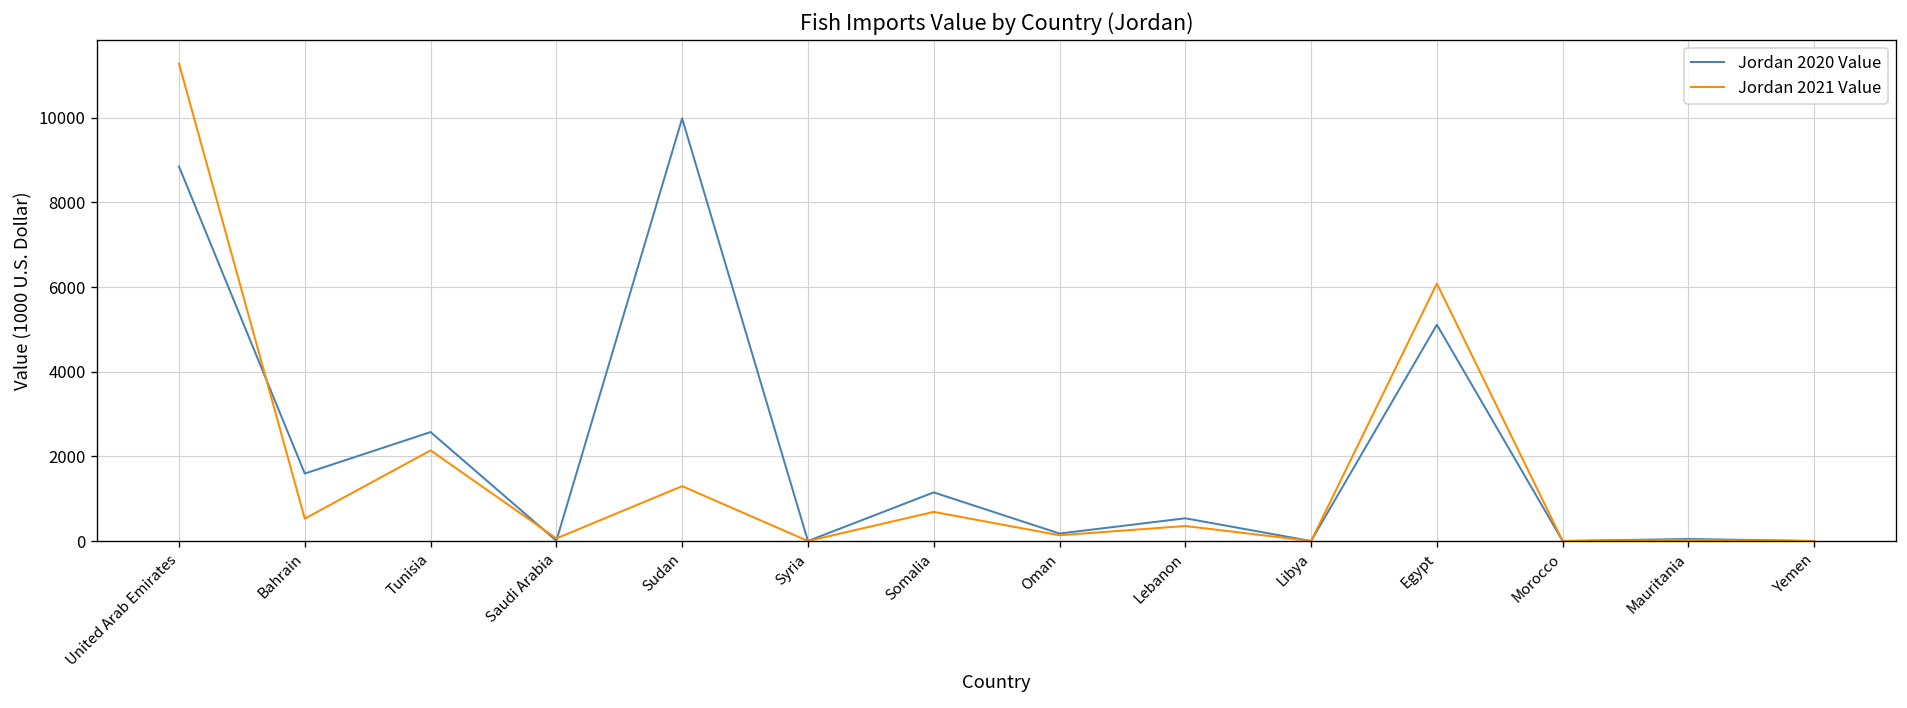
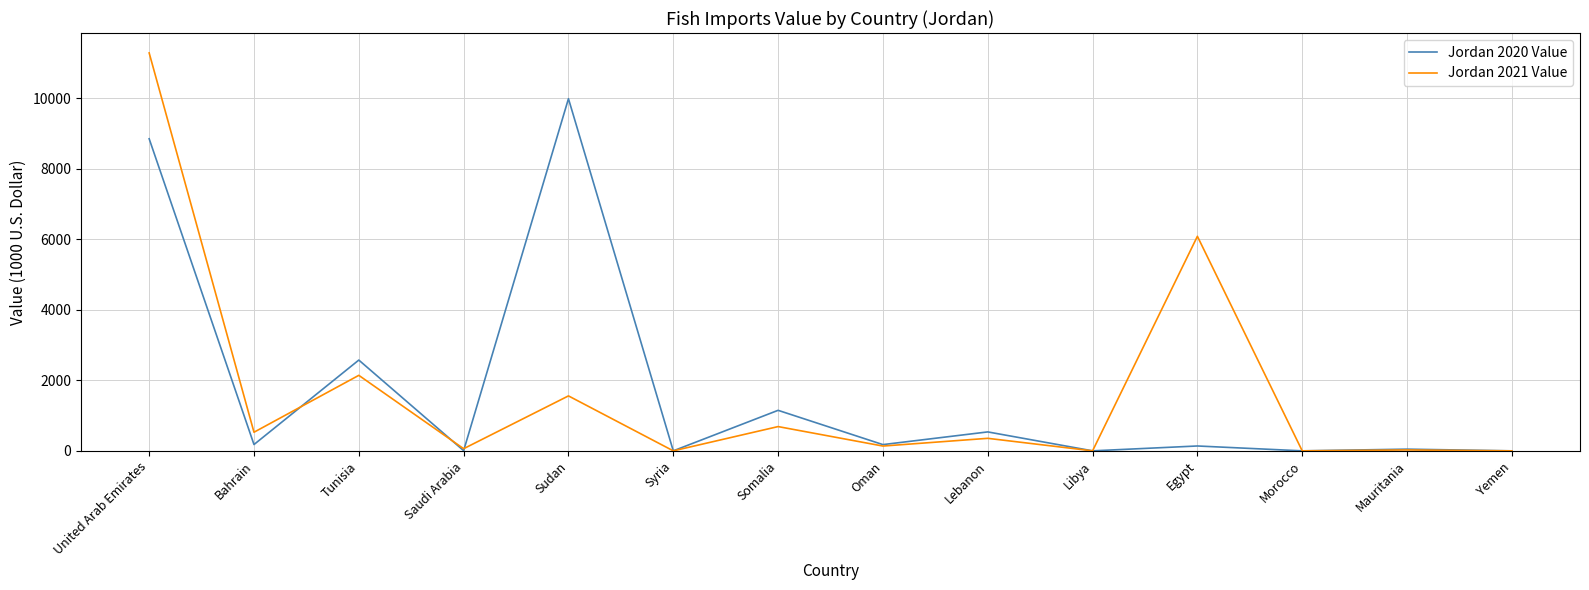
Jordan 2020 Value, Bahrain: 1600 -> 200
Jordan 2021 Value, Sudan: 1300 -> 1600
Jordan 2020 Value, Egypt: 5100 -> 100
